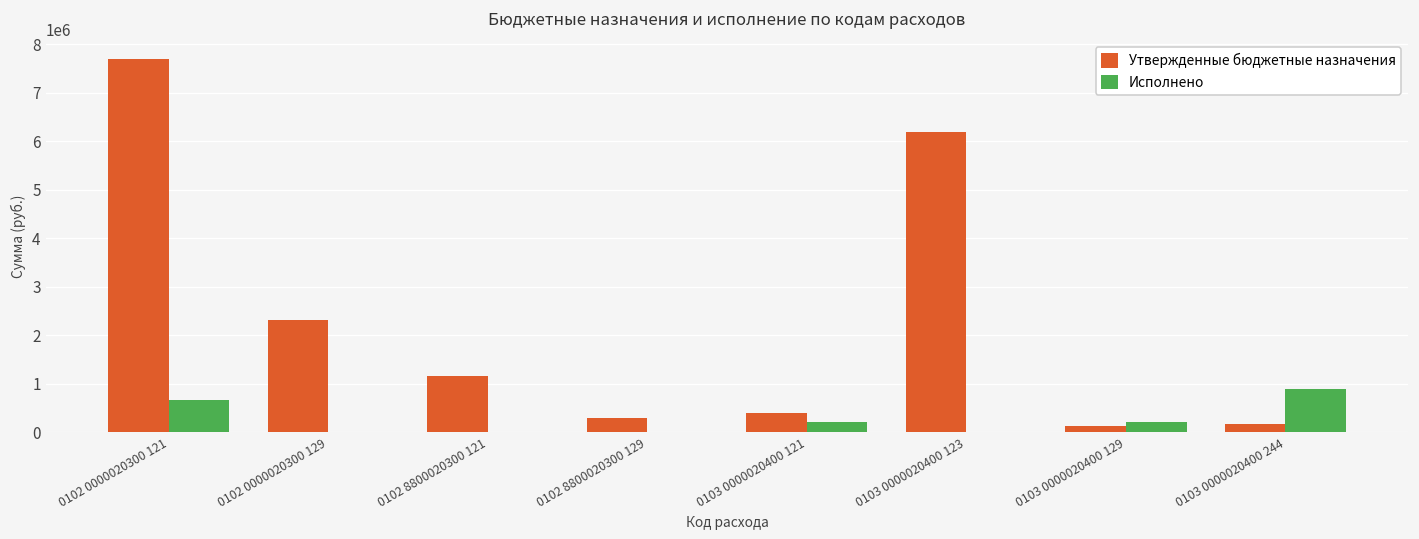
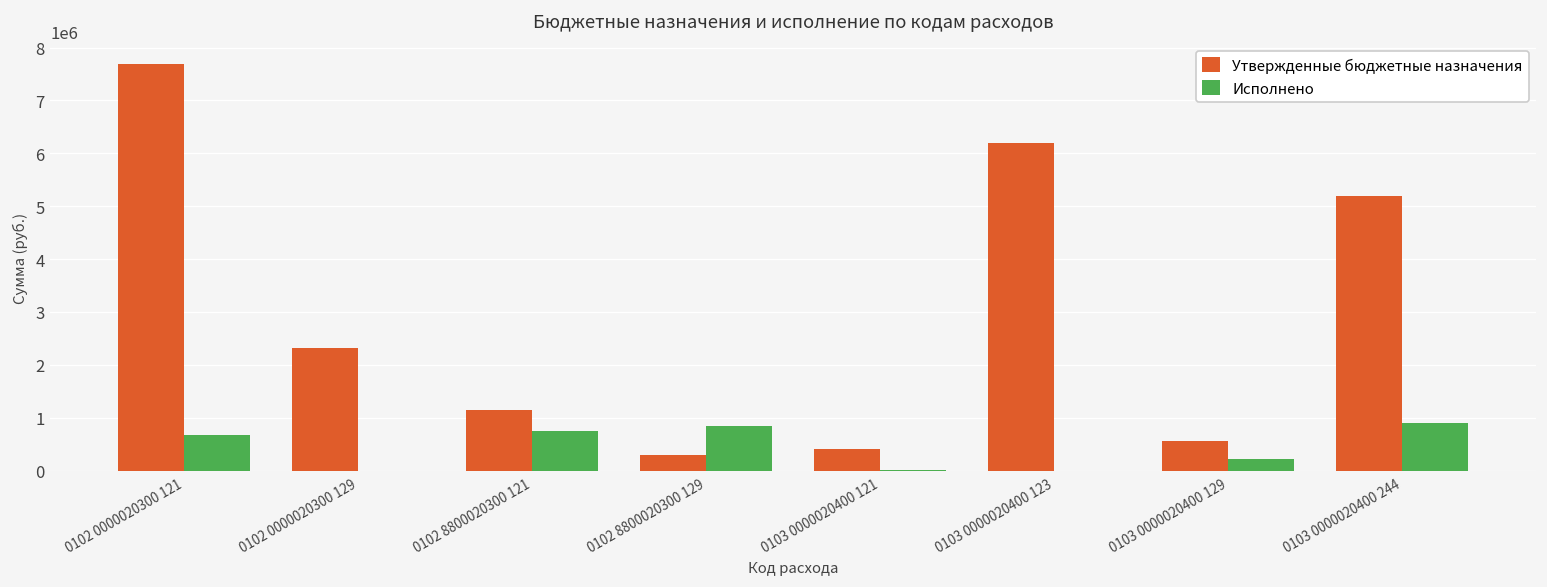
Исполнено, 0102 8800020300 121: 0 -> 700000
Исполнено, 0102 8800020300 129: 0 -> 800000
Исполнено, 0103 0000020400 121: 200000 -> 0
Утвержденные бюджетные назначения, 0103 0000020400 129: 100000 -> 600000
Утвержденные бюджетные назначения, 0103 0000020400 244: 200000 -> 5200000
